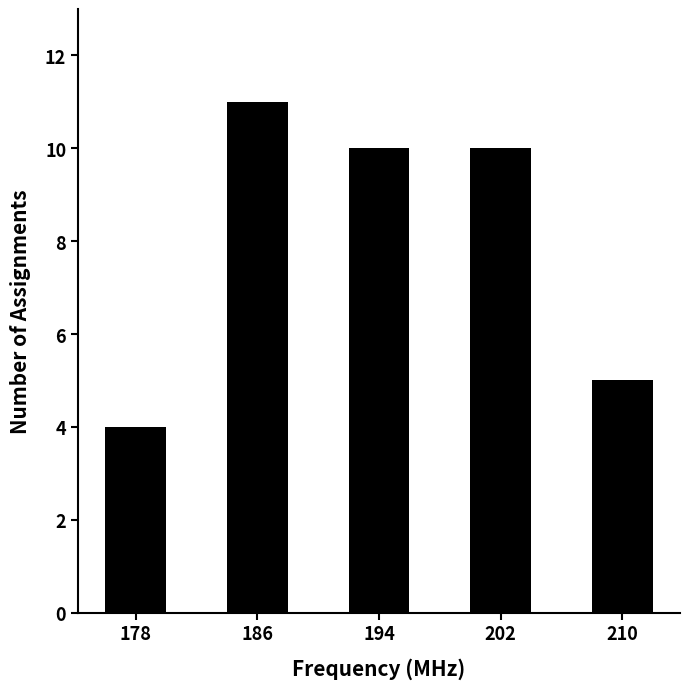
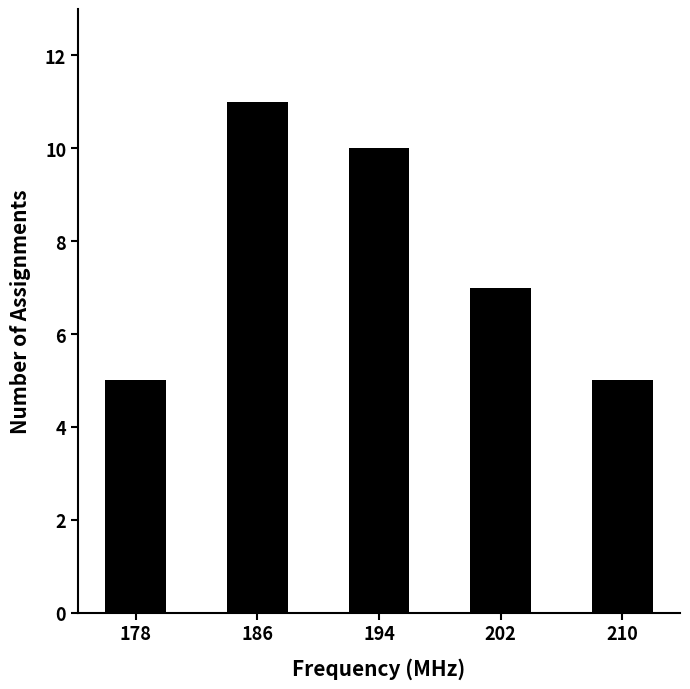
178: 4 -> 5
202: 10 -> 7
